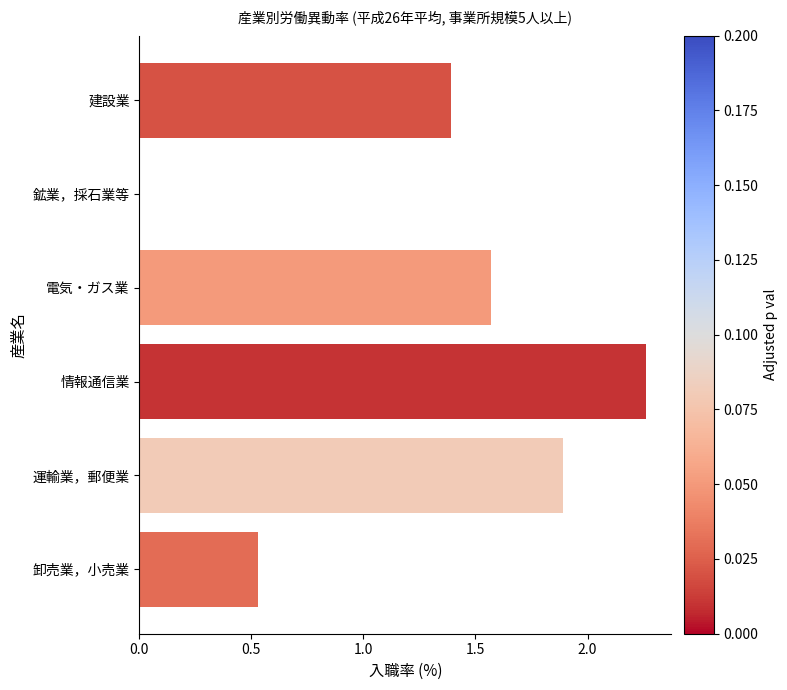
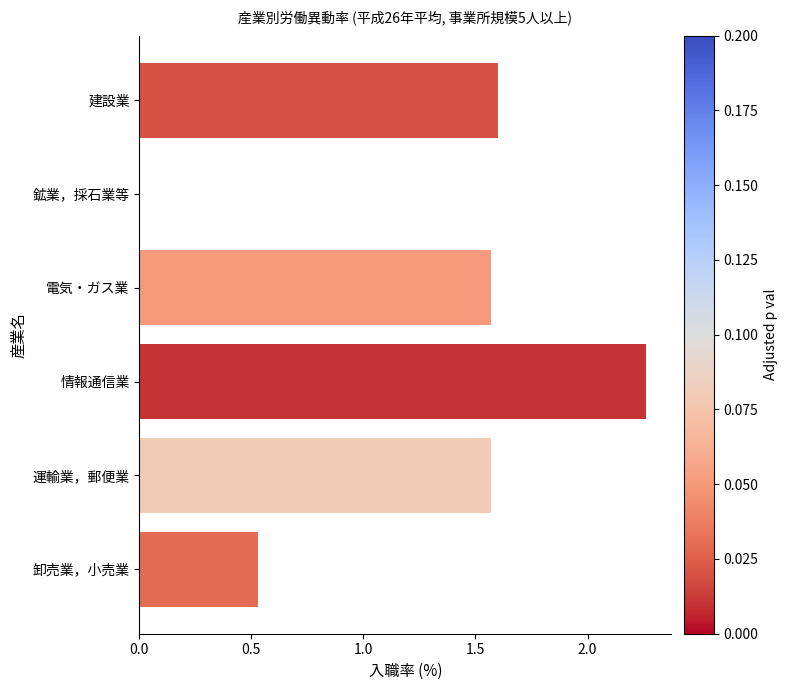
建設業: 1.39 -> 1.60
運輸業，郵便業: 1.89 -> 1.57
